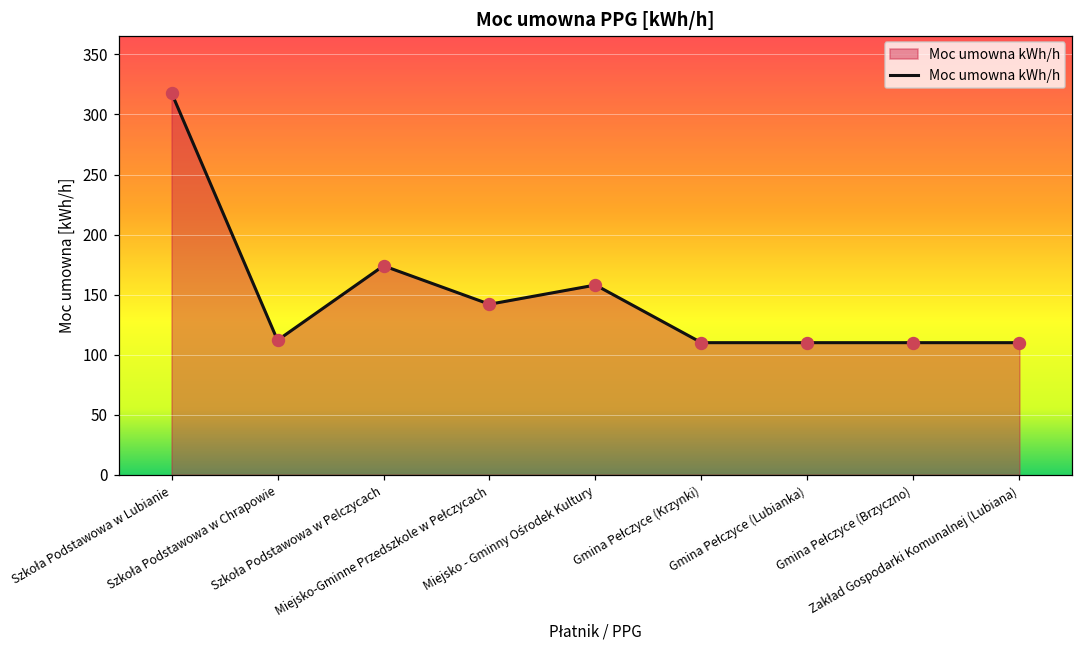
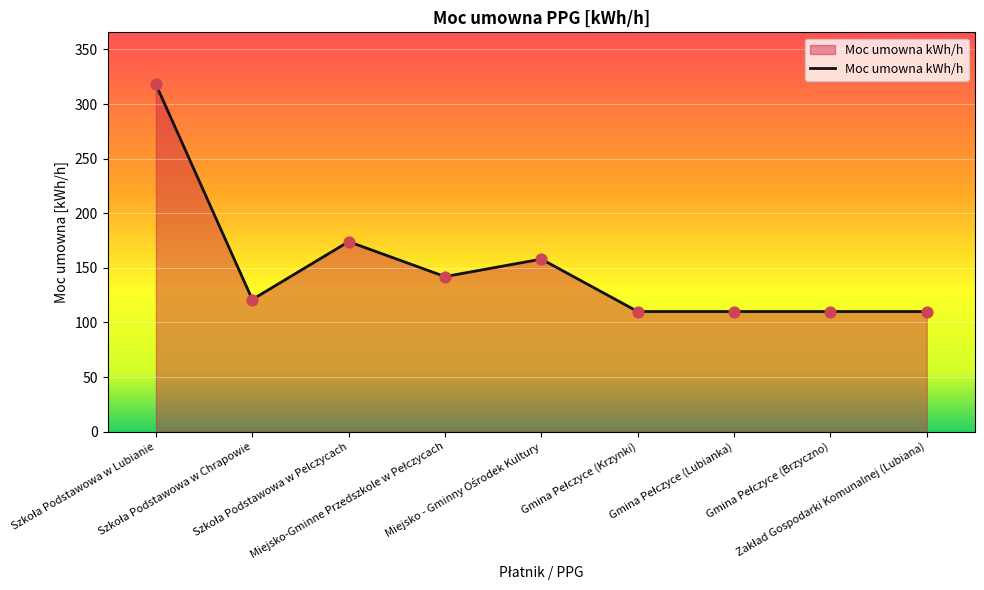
Szkoła Podstawowa w Chrapowie: 112 -> 121
